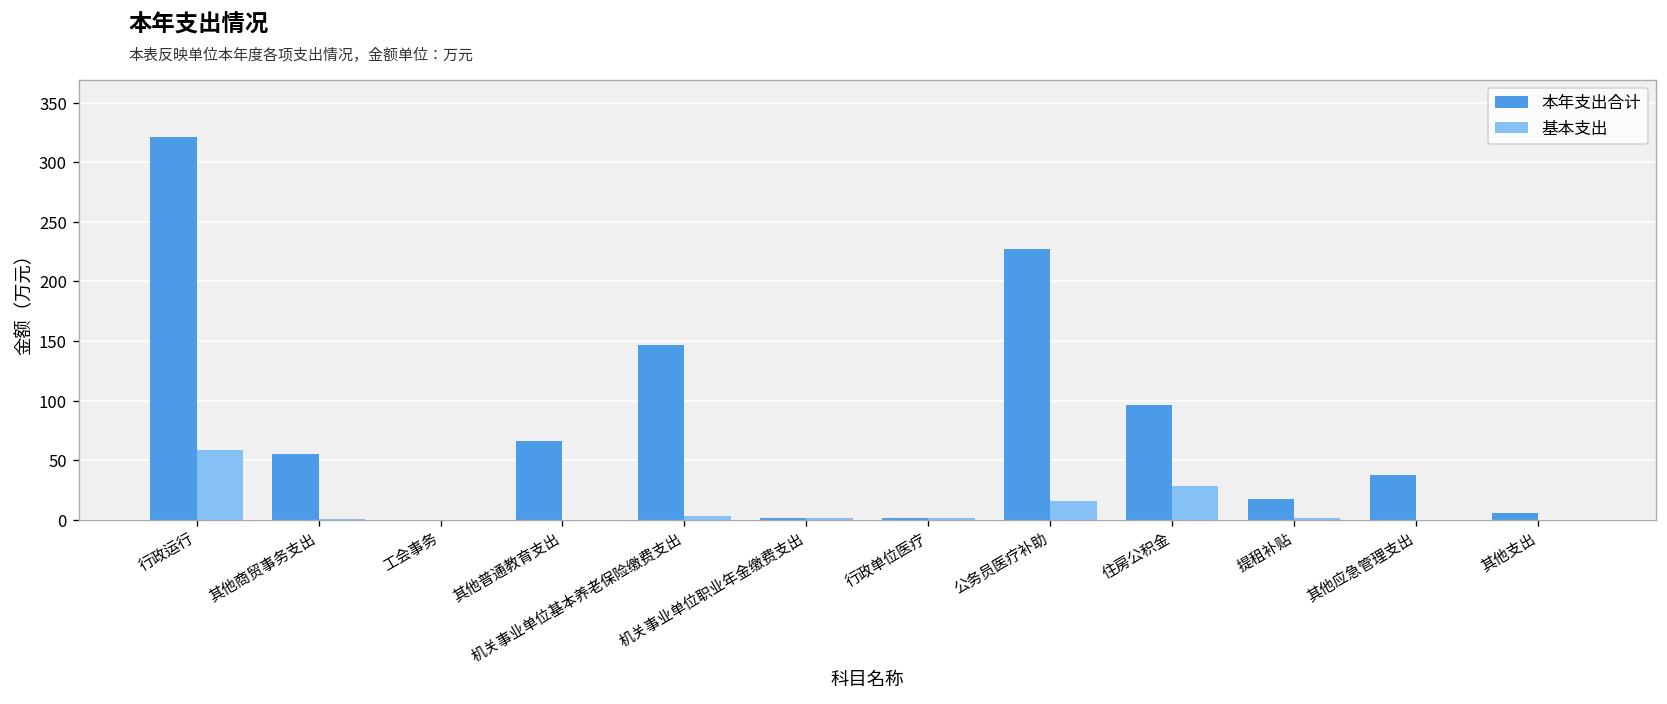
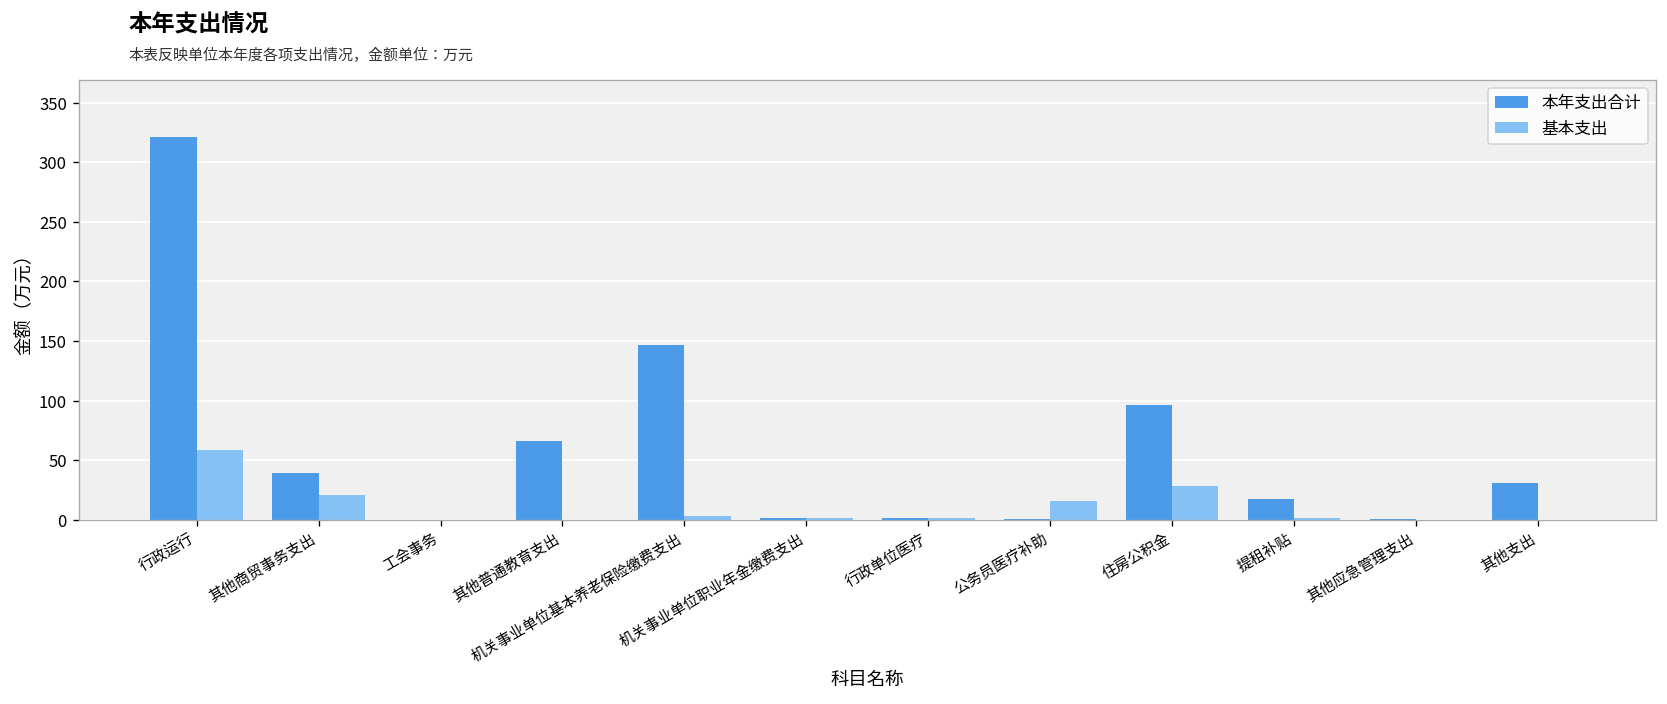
本年支出合计, 其他商贸事务支出: 60 -> 40
基本支出, 其他商贸事务支出: 0 -> 20
本年支出合计, 公务员医疗补助: 230 -> 0
本年支出合计, 其他应急管理支出: 40 -> 0
本年支出合计, 其他支出: 10 -> 30
